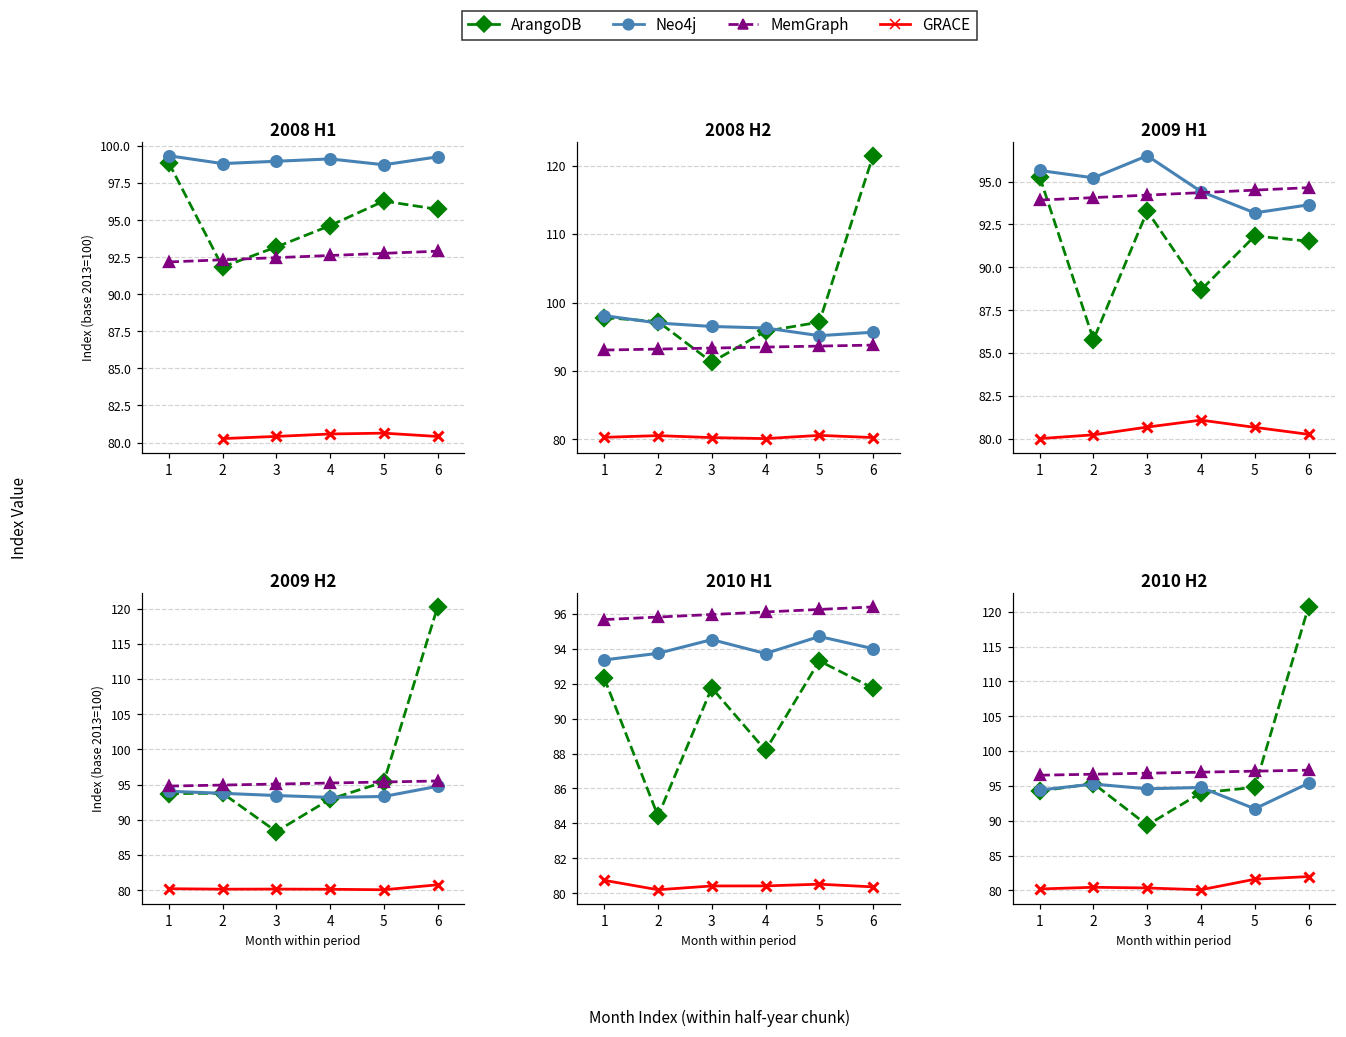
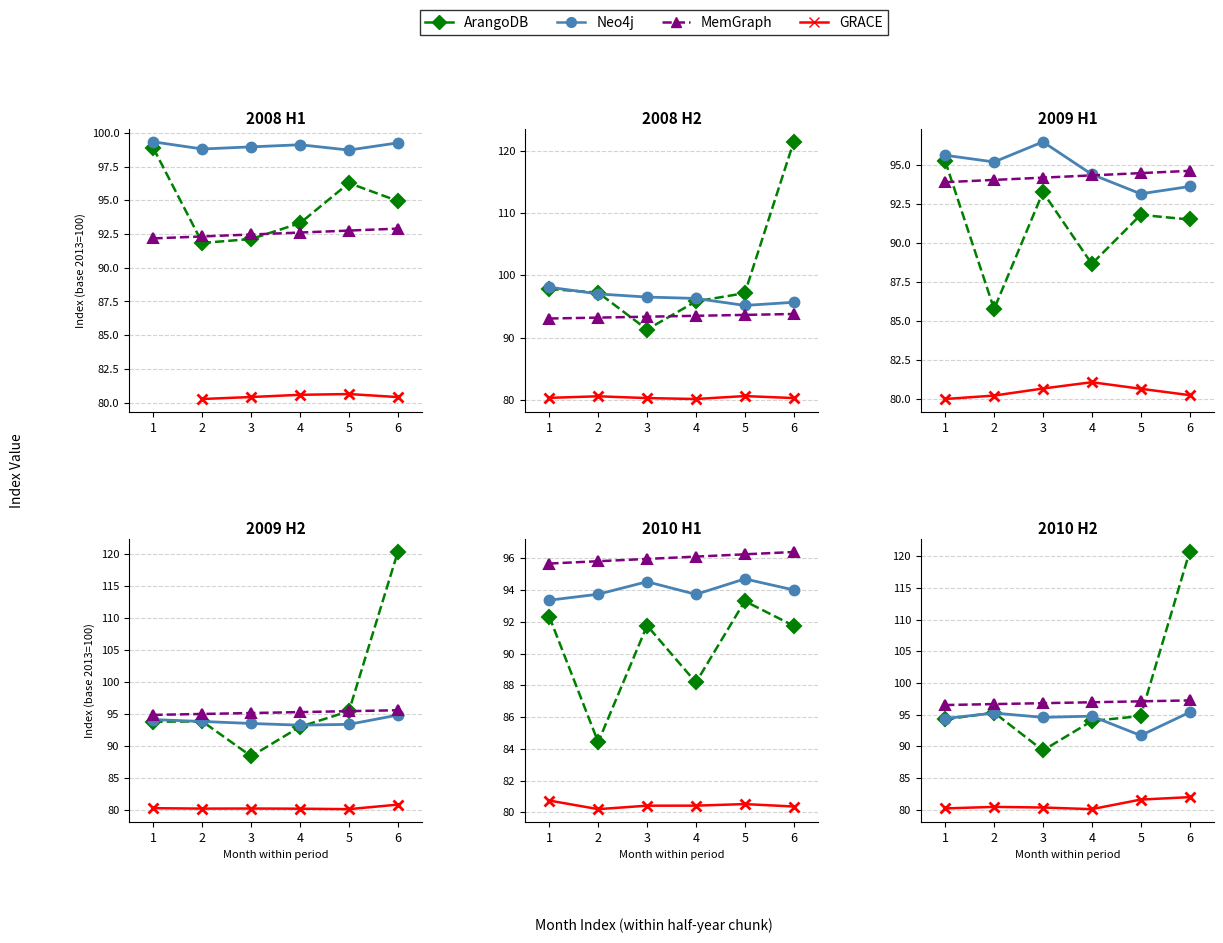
2008 H1, ArangoDB, 3: 93.2 -> 92.1
2008 H1, ArangoDB, 4: 94.6 -> 93.3
2008 H1, ArangoDB, 6: 95.7 -> 95.0
